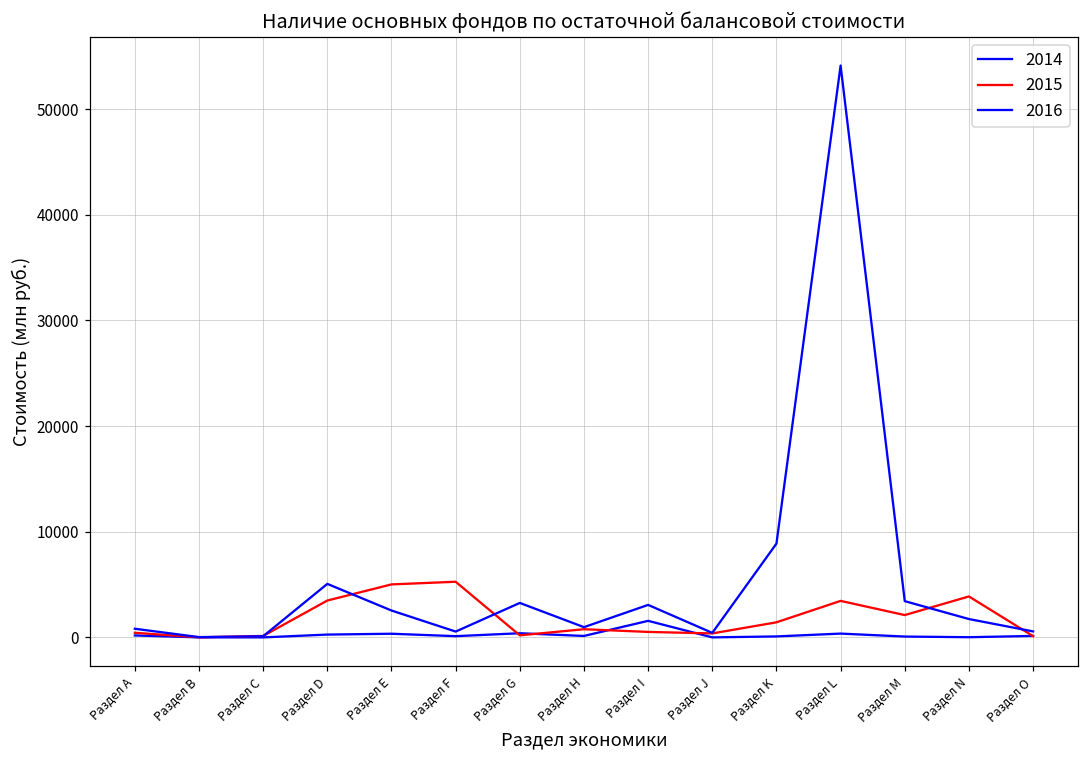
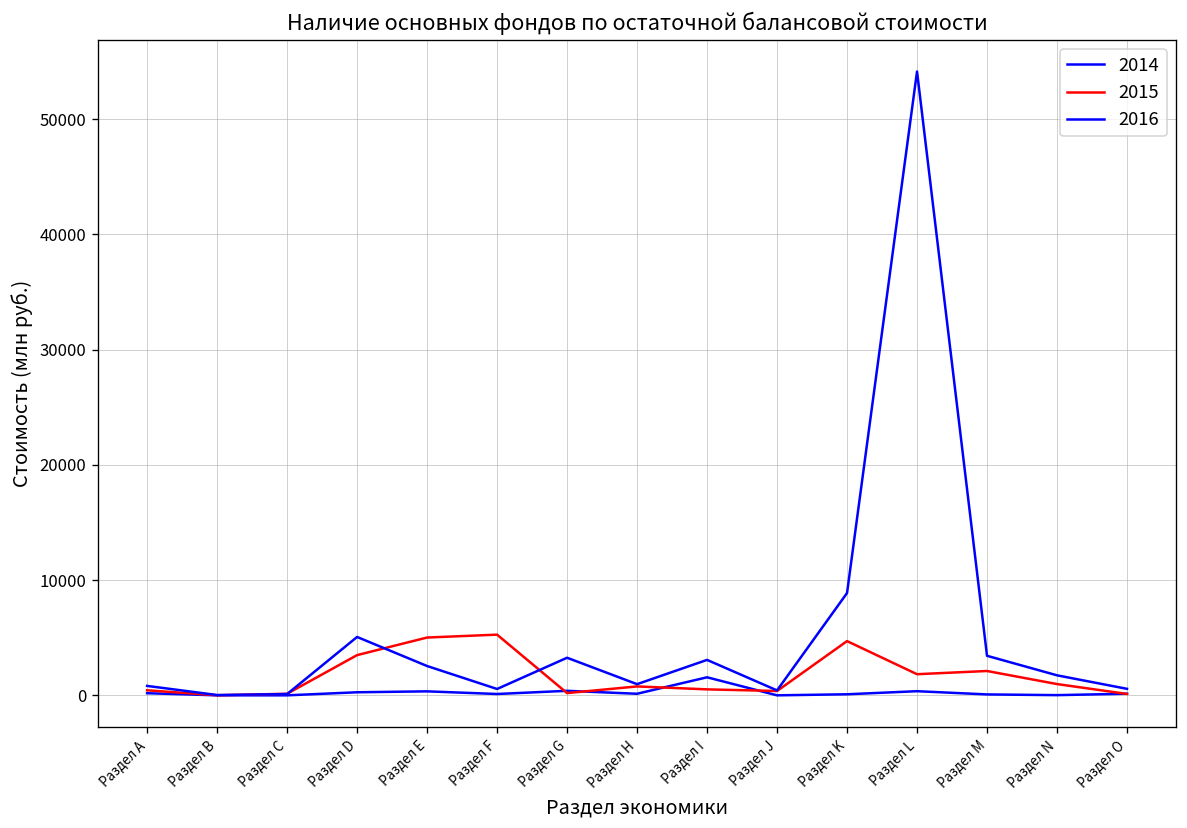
2015, Раздел K: 1000 -> 5000
2015, Раздел L: 3000 -> 2000
2015, Раздел N: 4000 -> 1000
